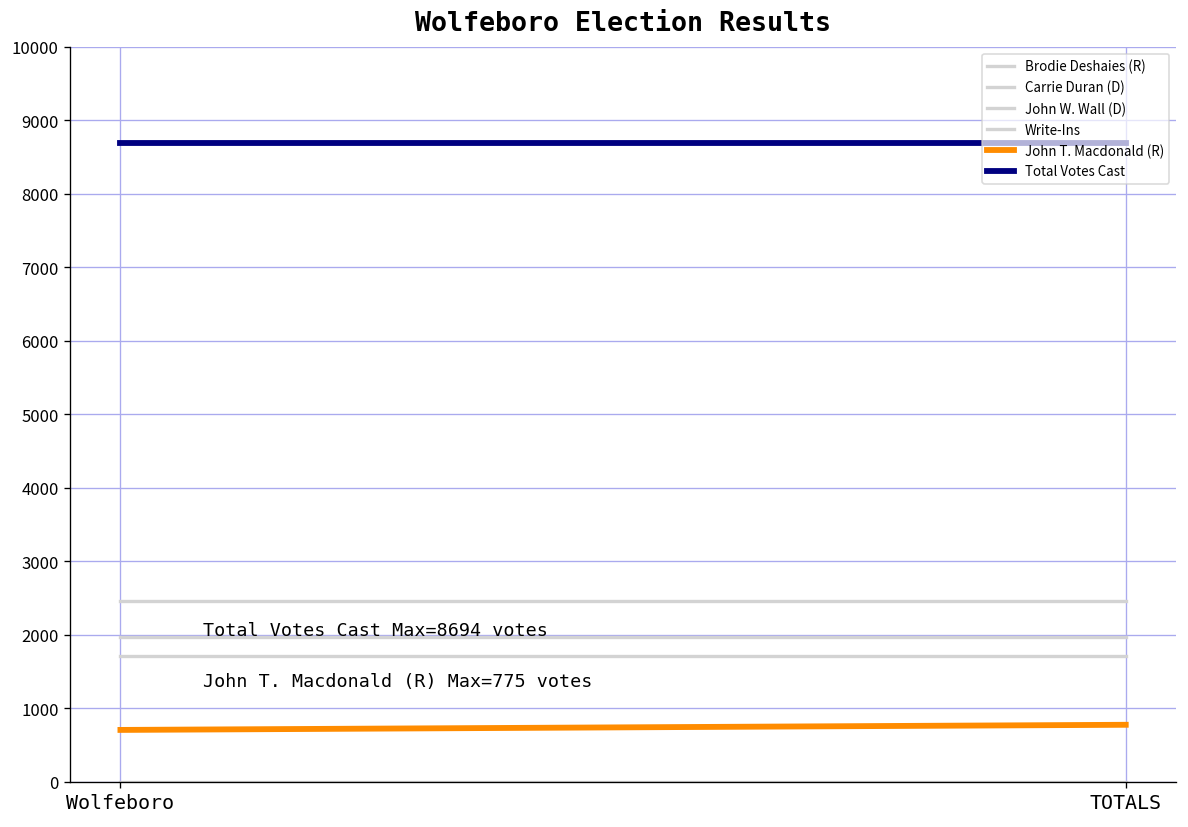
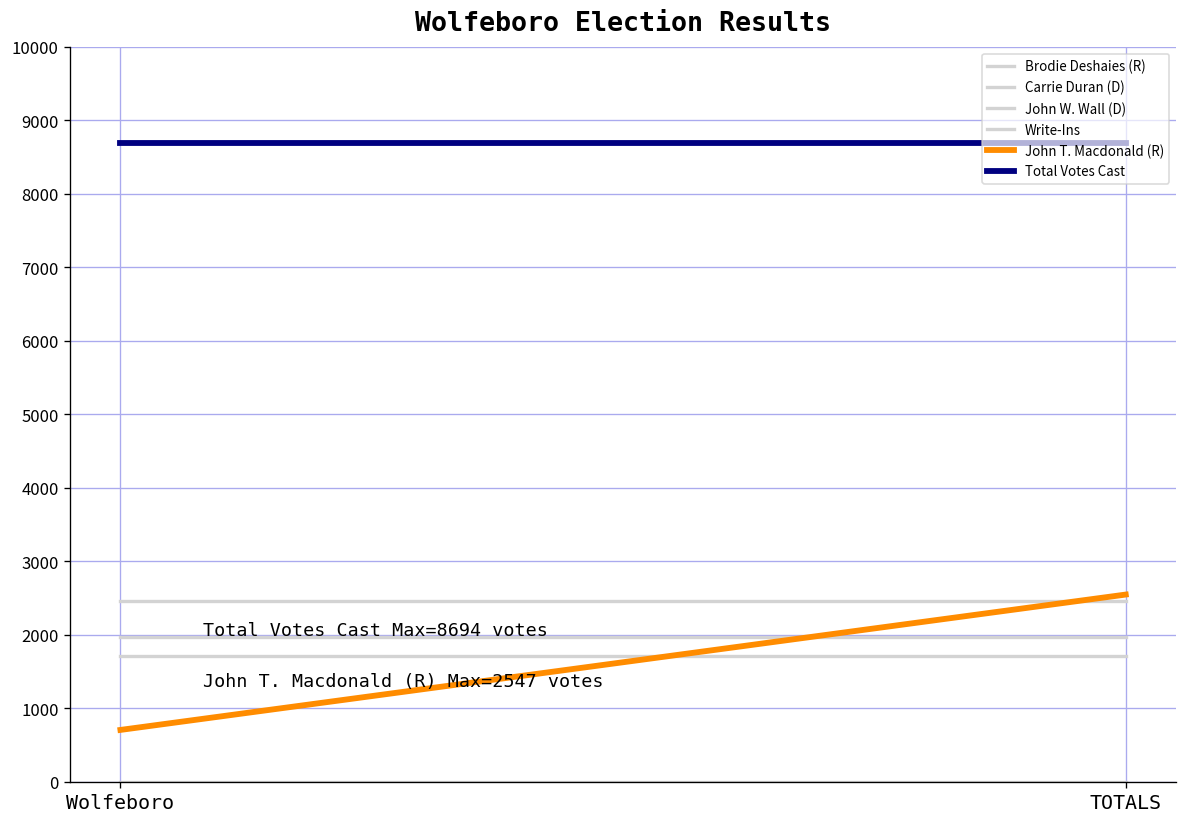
John T. Macdonald (R), TOTALS: 775 -> 2547
